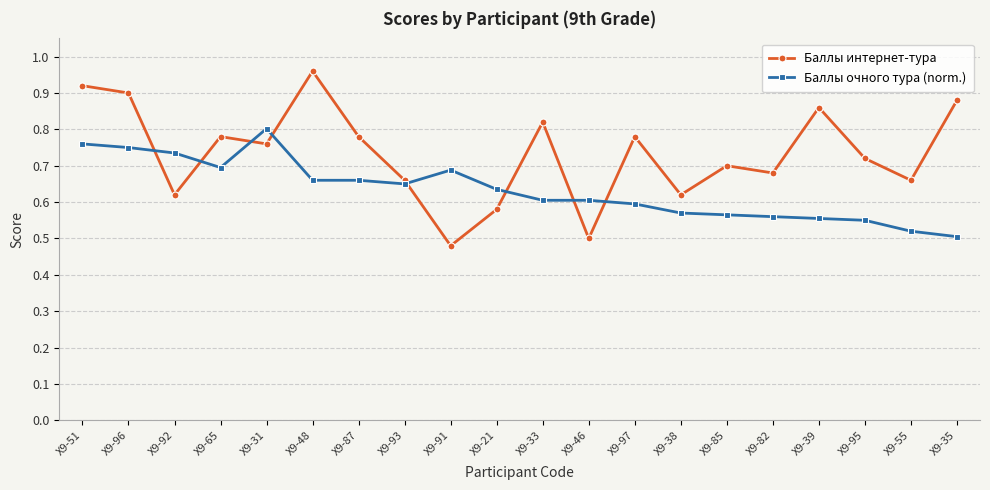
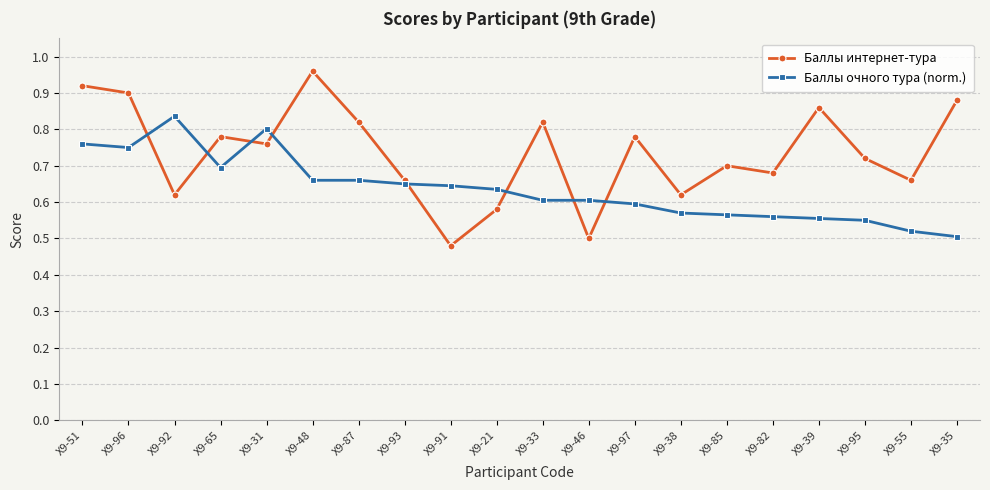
Баллы очного тура (norm.), Х9-92: 0.74 -> 0.84
Баллы интернет-тура, Х9-87: 0.78 -> 0.82
Баллы очного тура (norm.), Х9-91: 0.69 -> 0.65
